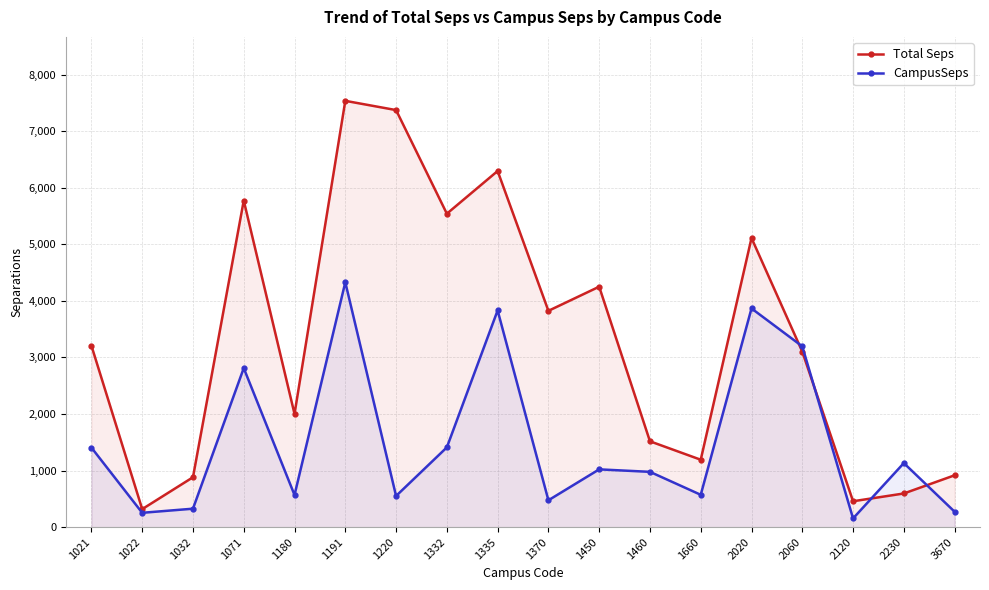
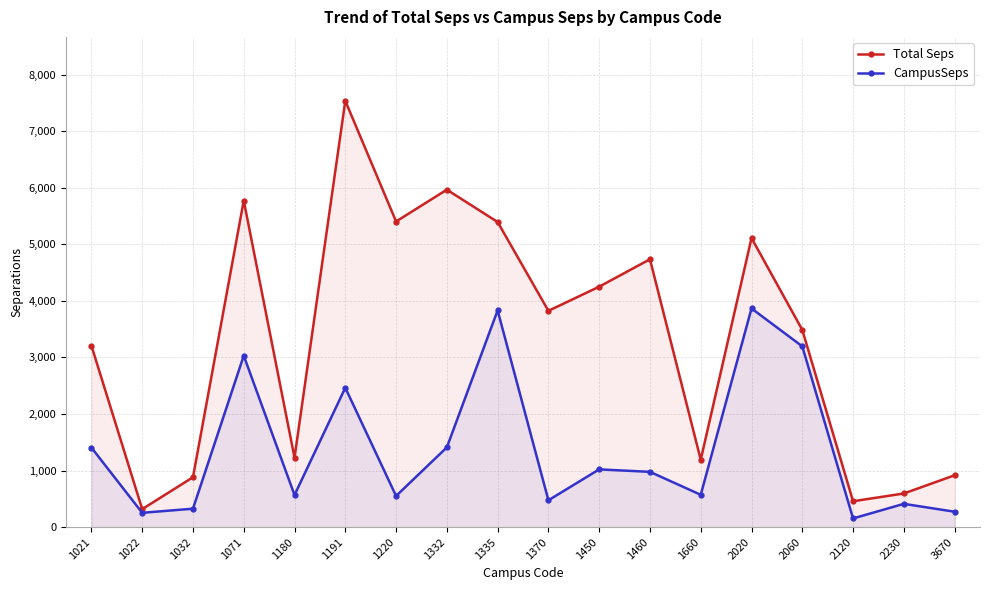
CampusSeps, 1071: 2,800 -> 3,000
Total Seps, 1180: 2,000 -> 1,200
CampusSeps, 1191: 4,300 -> 2,500
Total Seps, 1220: 7,400 -> 5,400
Total Seps, 1332: 5,500 -> 6,000
Total Seps, 1335: 6,300 -> 5,400
Total Seps, 1460: 1,500 -> 4,700
Total Seps, 2060: 3,100 -> 3,500
CampusSeps, 2230: 1,100 -> 400
